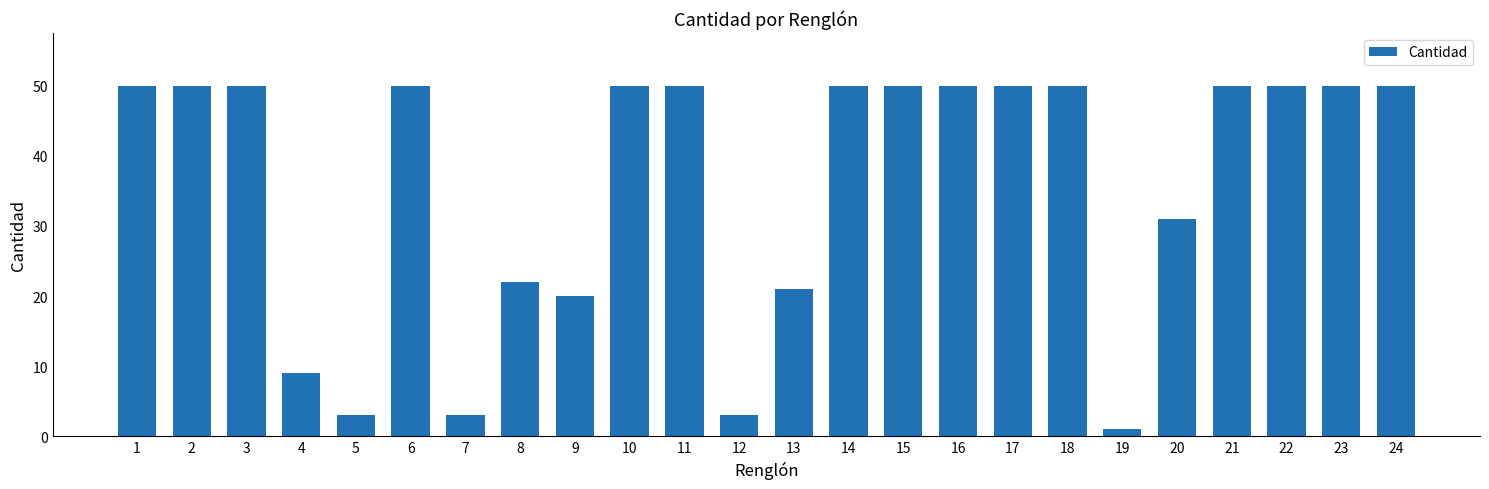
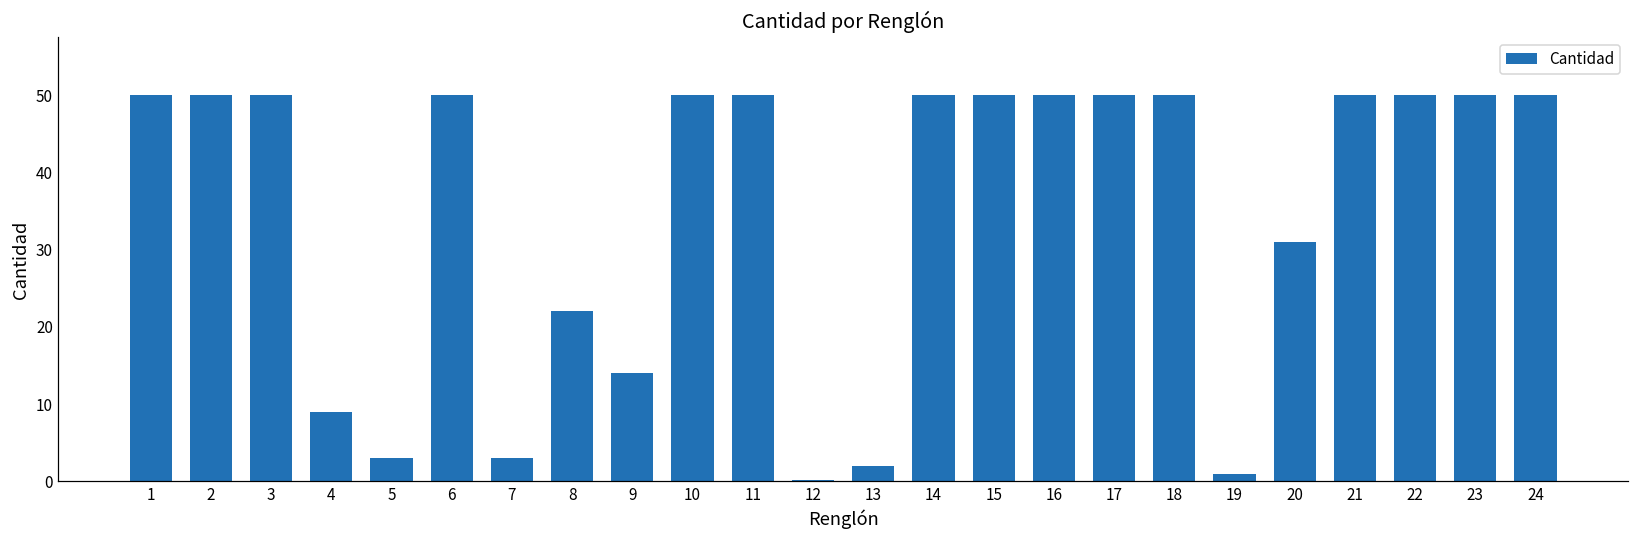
9: 20 -> 14
12: 3 -> 0
13: 21 -> 2
